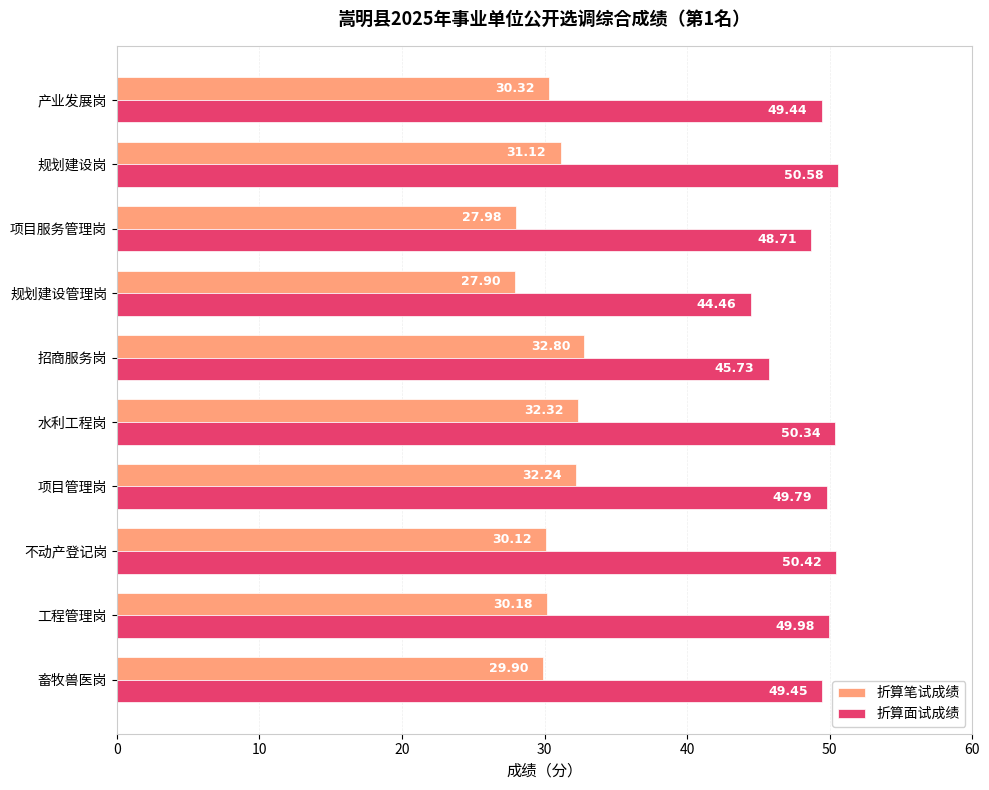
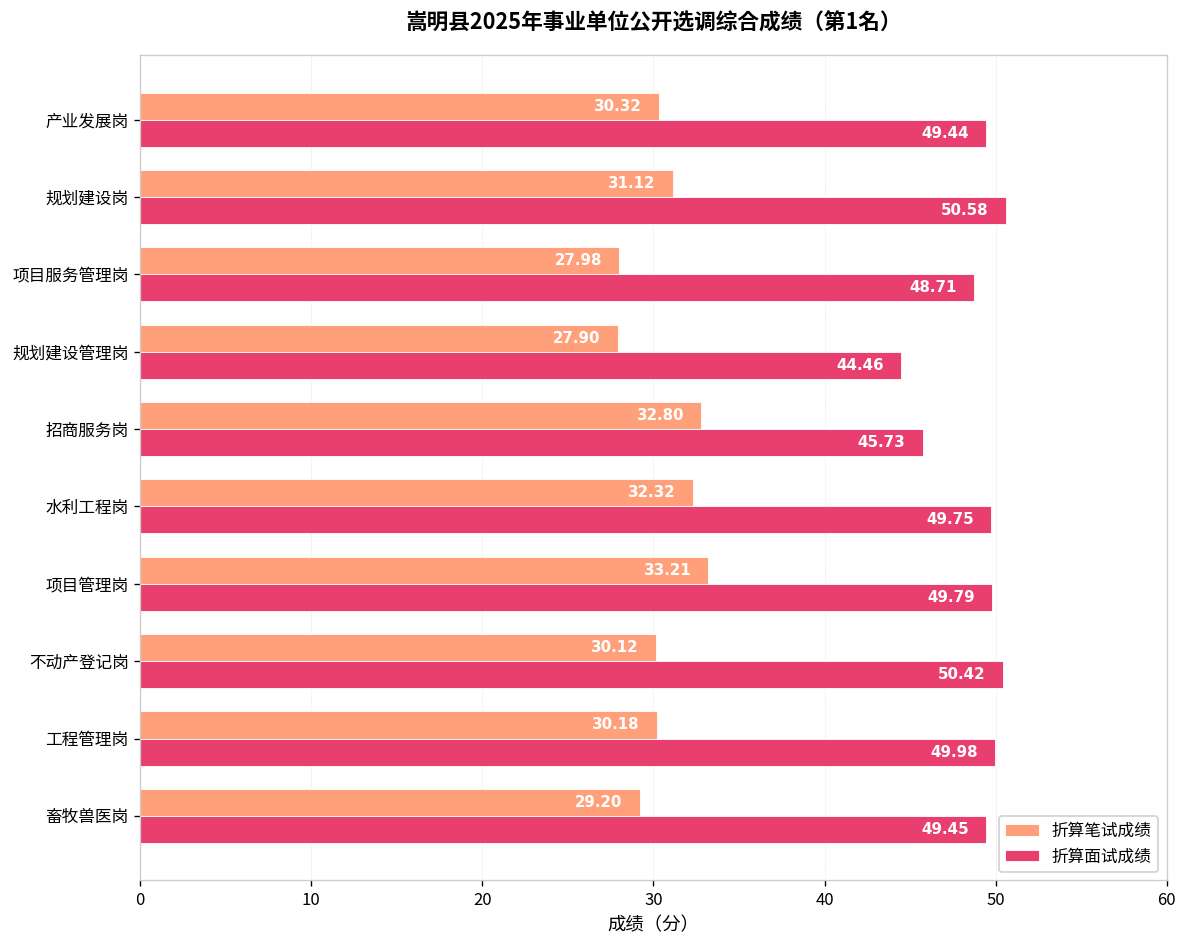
折算面试成绩, 水利工程岗: 50.34 -> 49.75
折算笔试成绩, 项目管理岗: 32.24 -> 33.21
折算笔试成绩, 畜牧兽医岗: 29.90 -> 29.20
